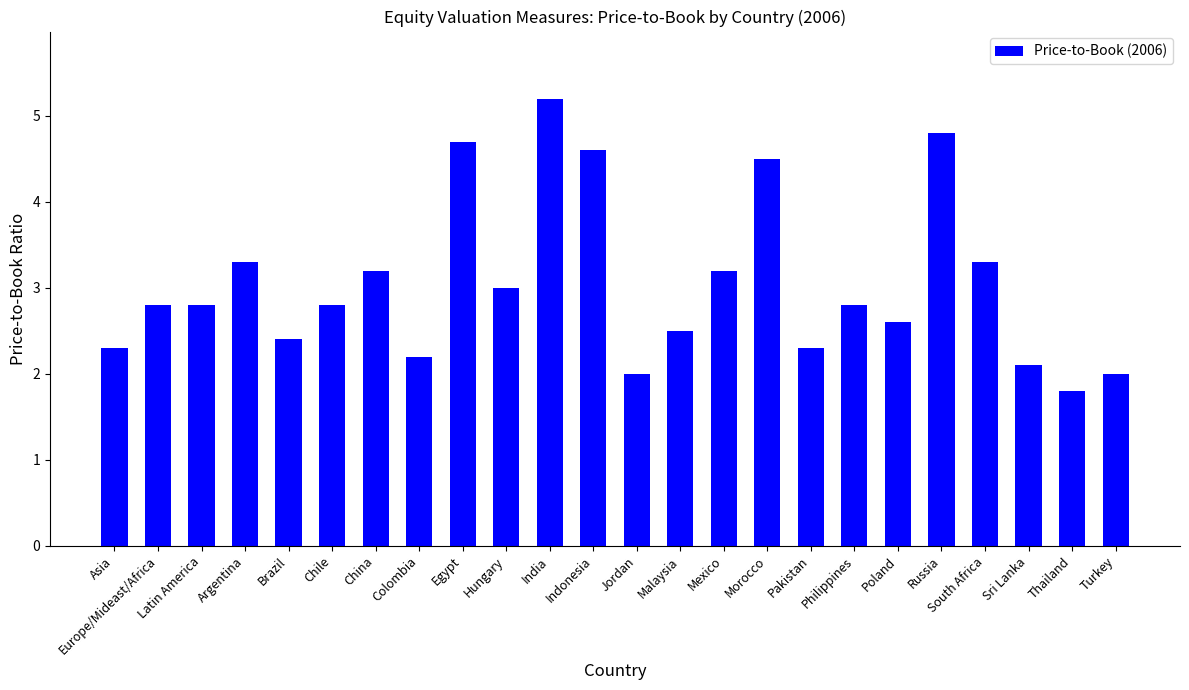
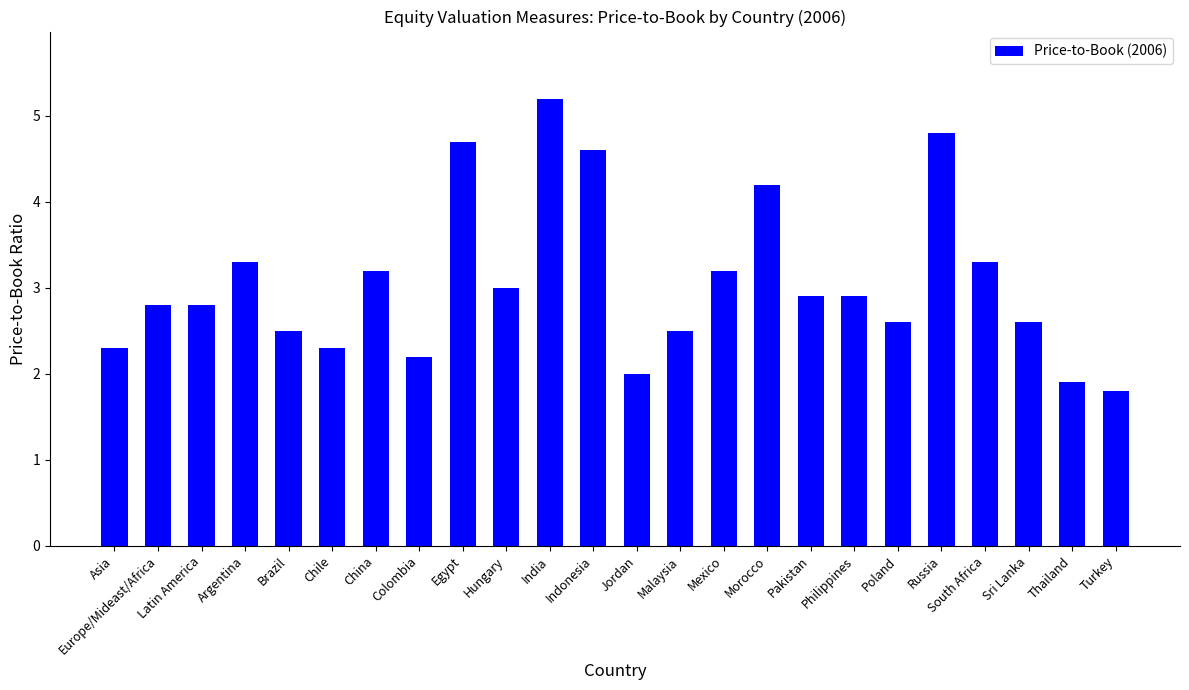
Brazil: 2.4 -> 2.5
Chile: 2.8 -> 2.3
Morocco: 4.5 -> 4.2
Pakistan: 2.3 -> 2.9
Philippines: 2.8 -> 2.9
Sri Lanka: 2.1 -> 2.6
Thailand: 1.8 -> 1.9
Turkey: 2.0 -> 1.8
